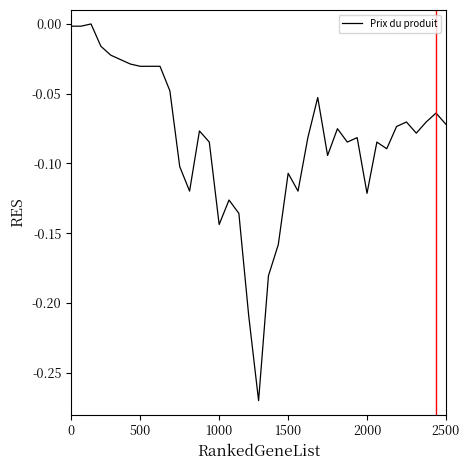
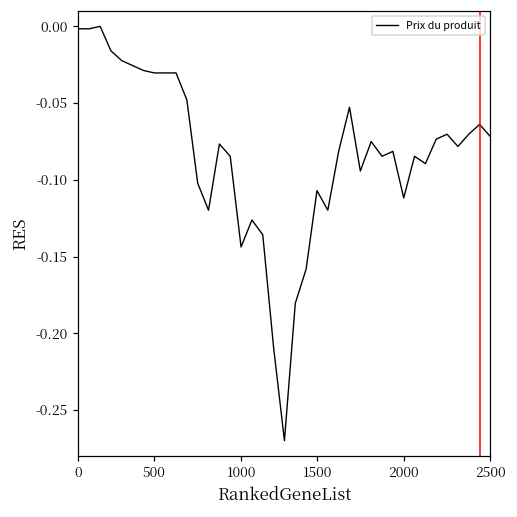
2000: -0.121 -> -0.112
